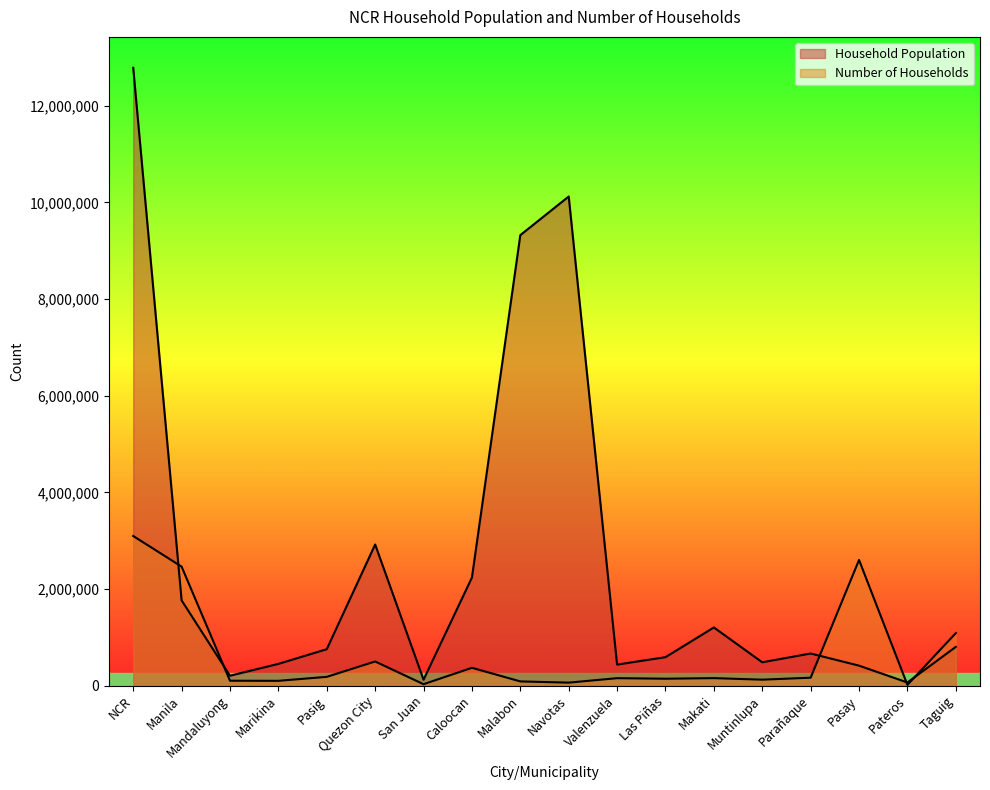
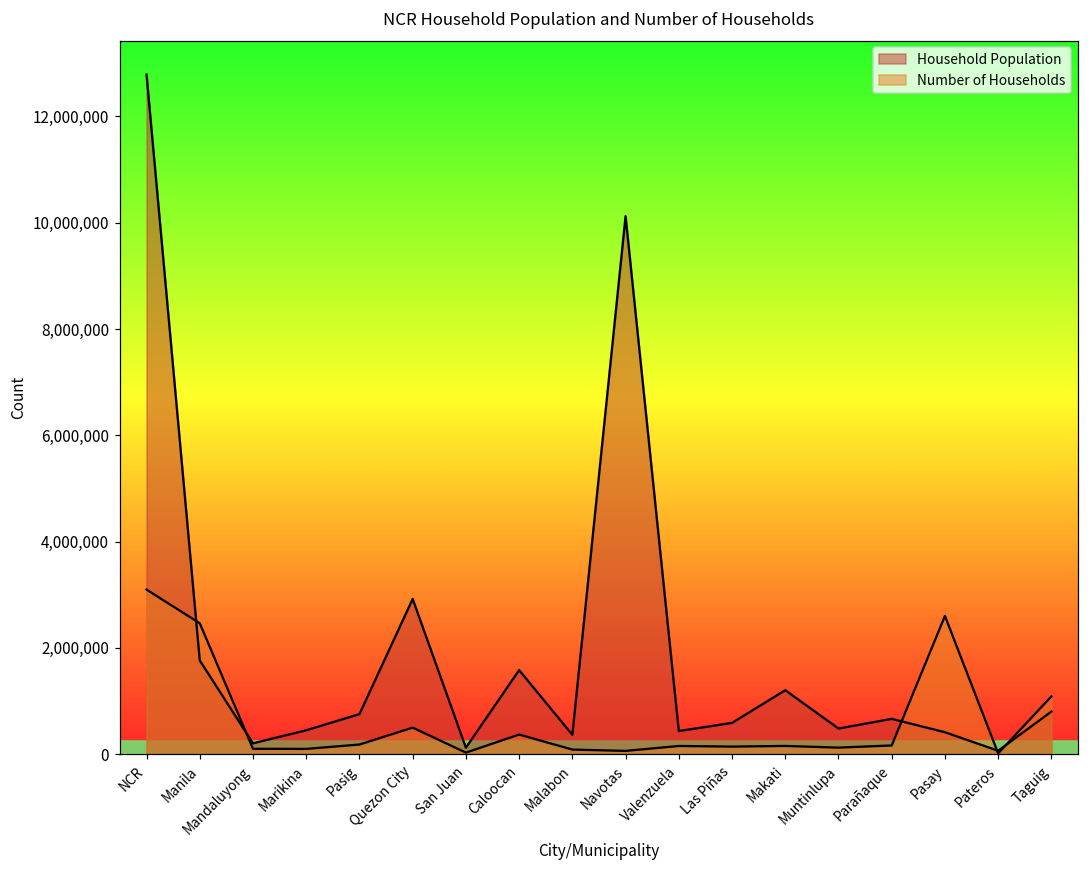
Household Population, Caloocan: 2,200,000 -> 1,600,000
Household Population, Malabon: 9,300,000 -> 400,000
